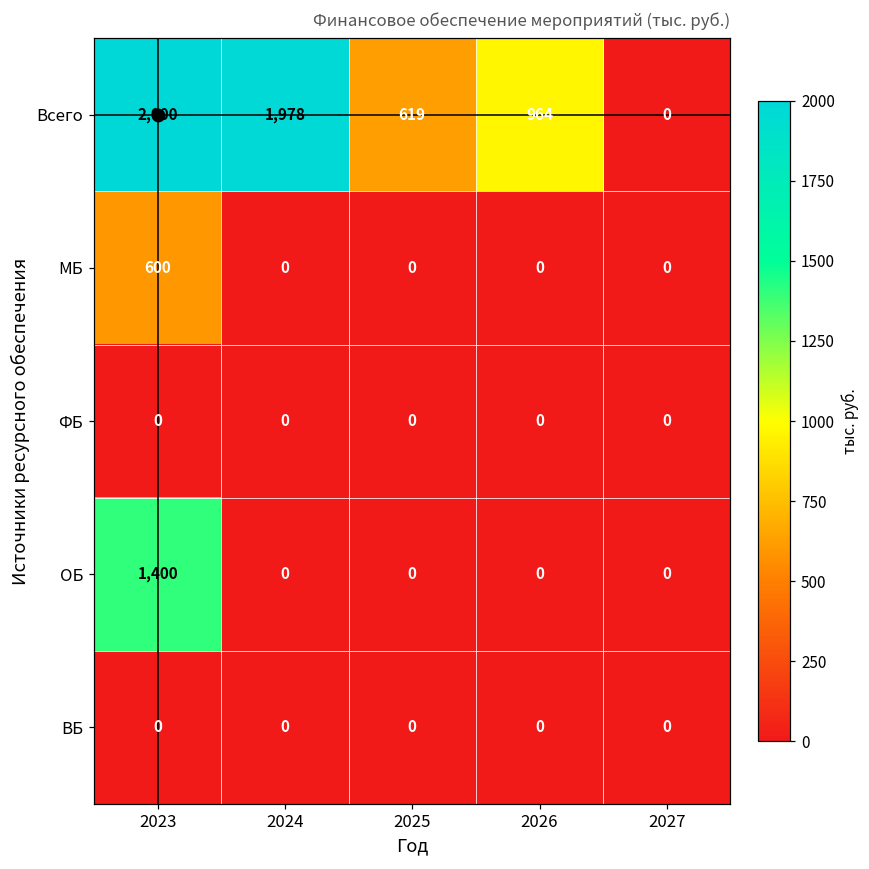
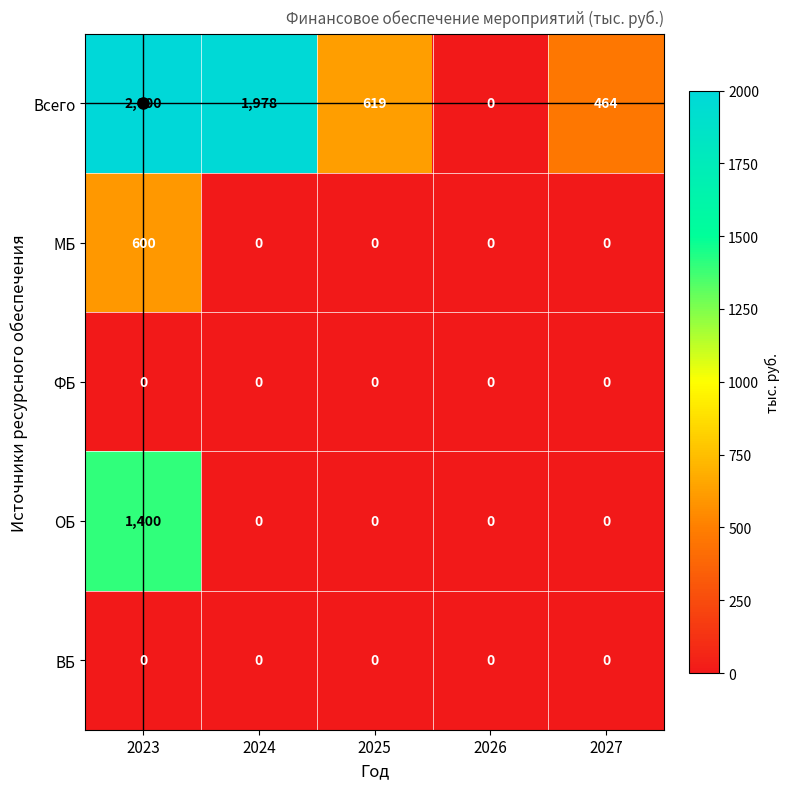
Всего, 2026: 964 -> 0
Всего, 2027: 0 -> 464
